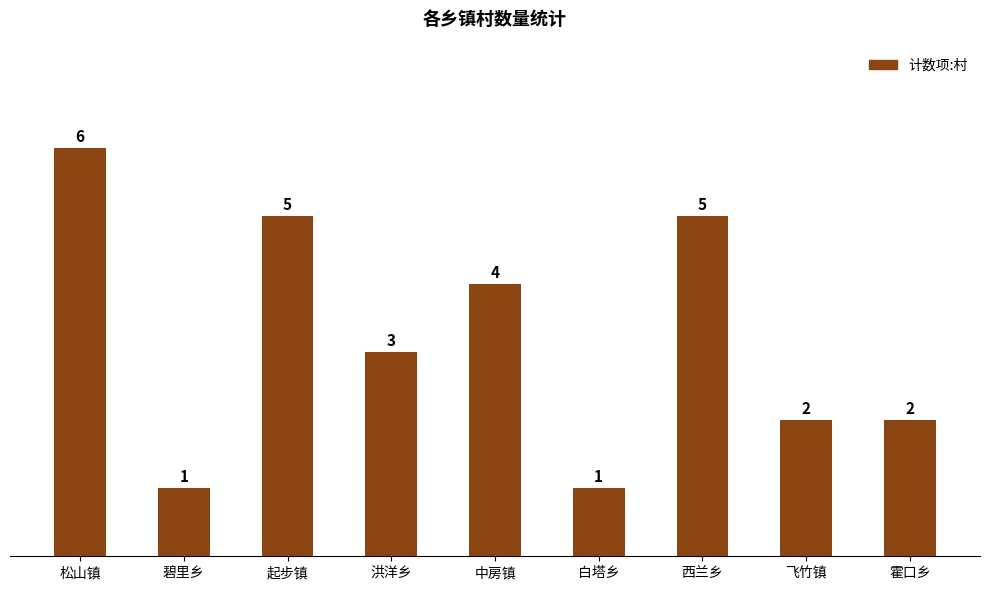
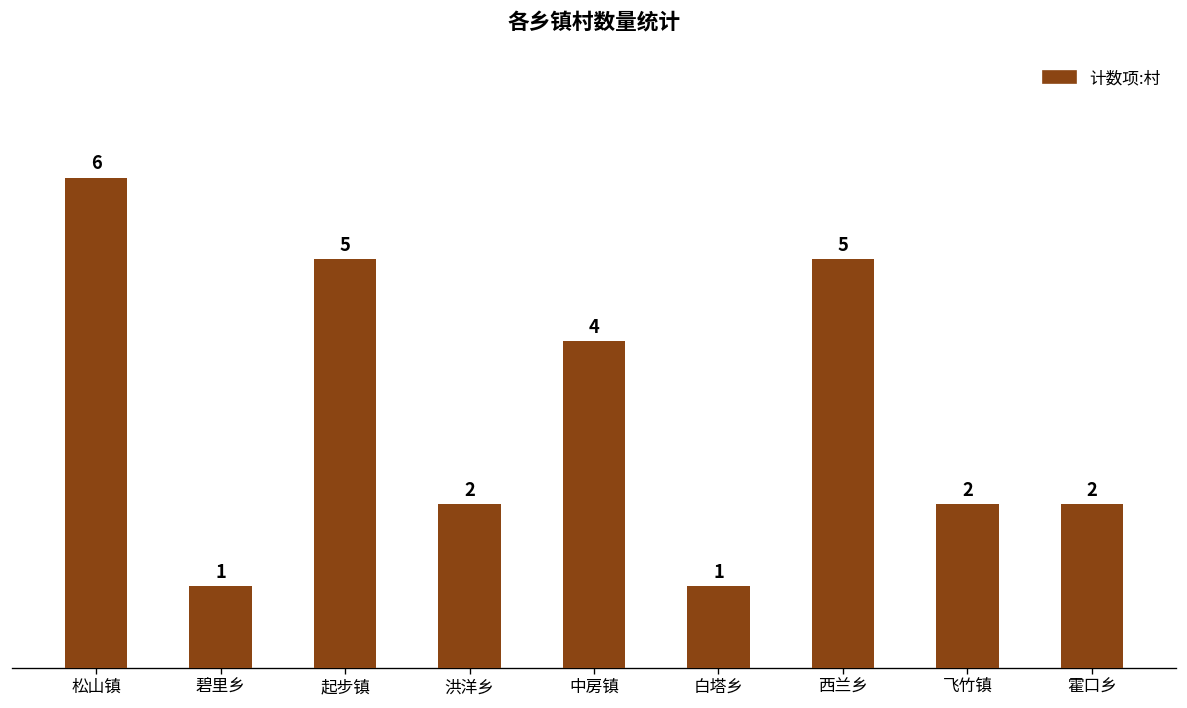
洪洋乡: 3 -> 2
